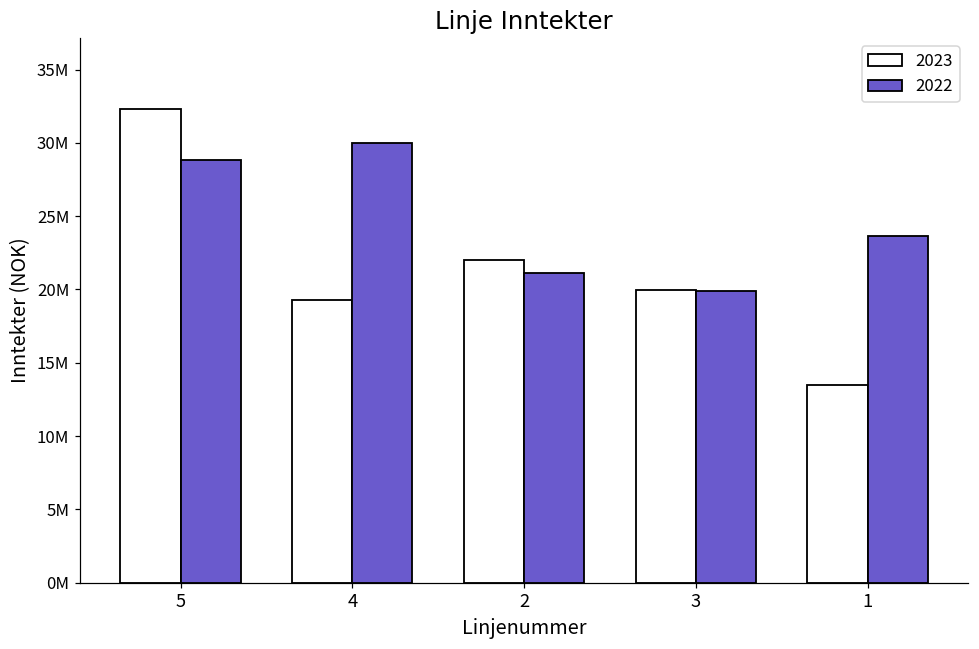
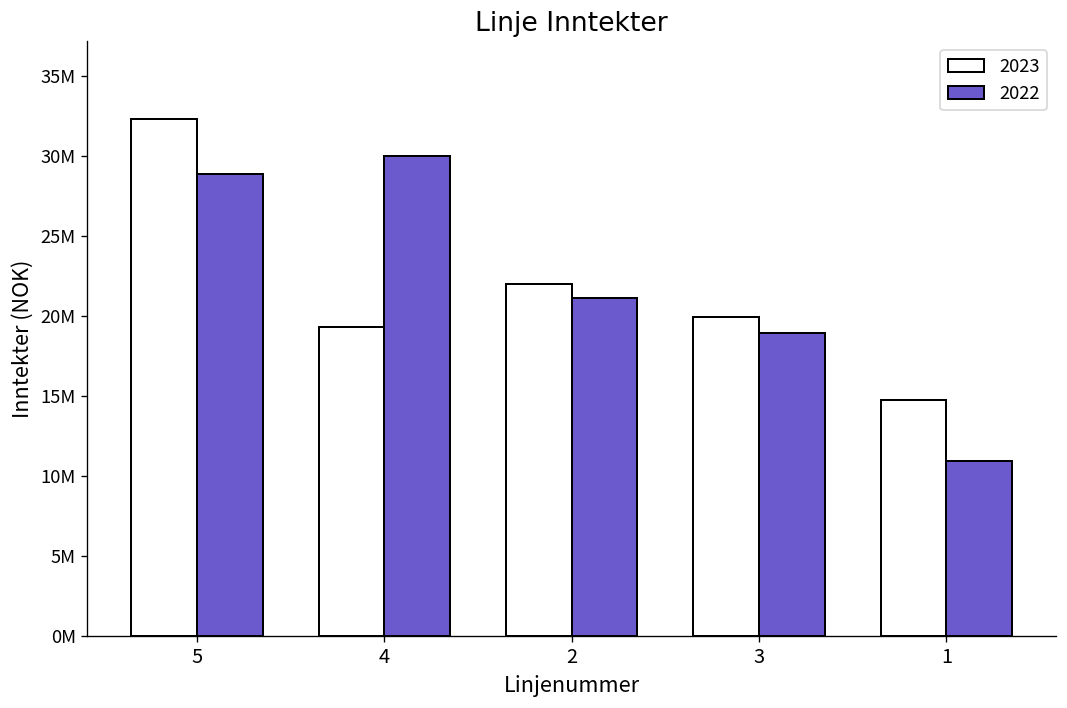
2022, 3: 19900000 -> 18900000
2023, 1: 13500000 -> 14800000
2022, 1: 23700000 -> 10900000
